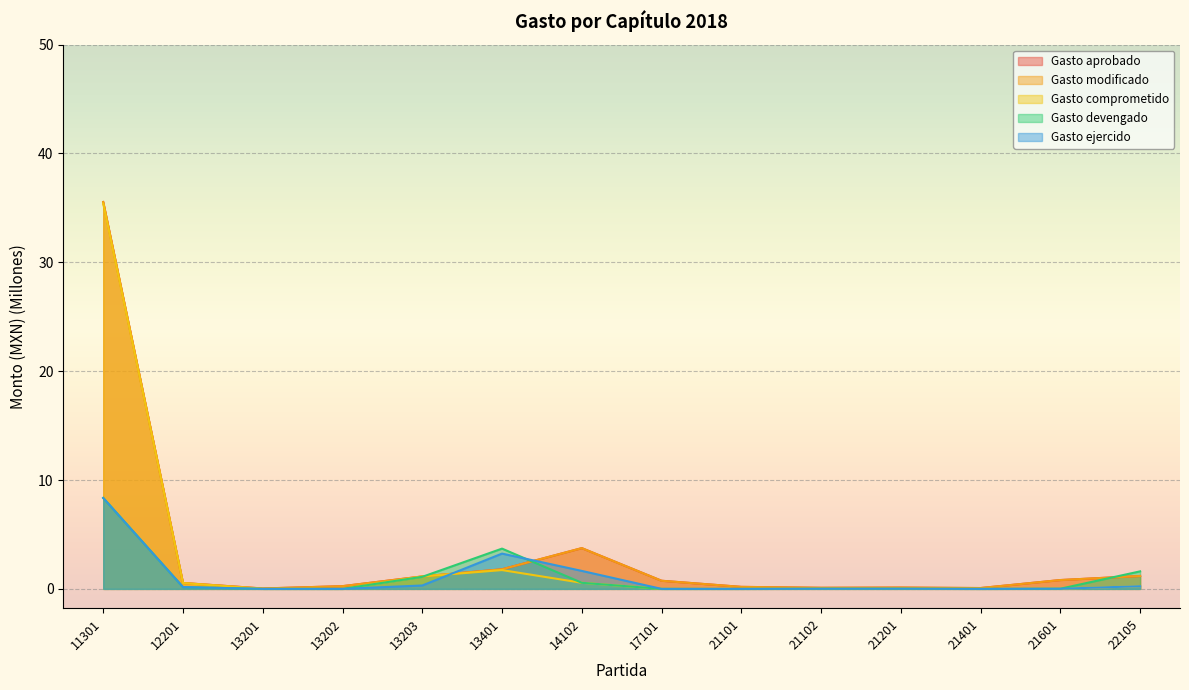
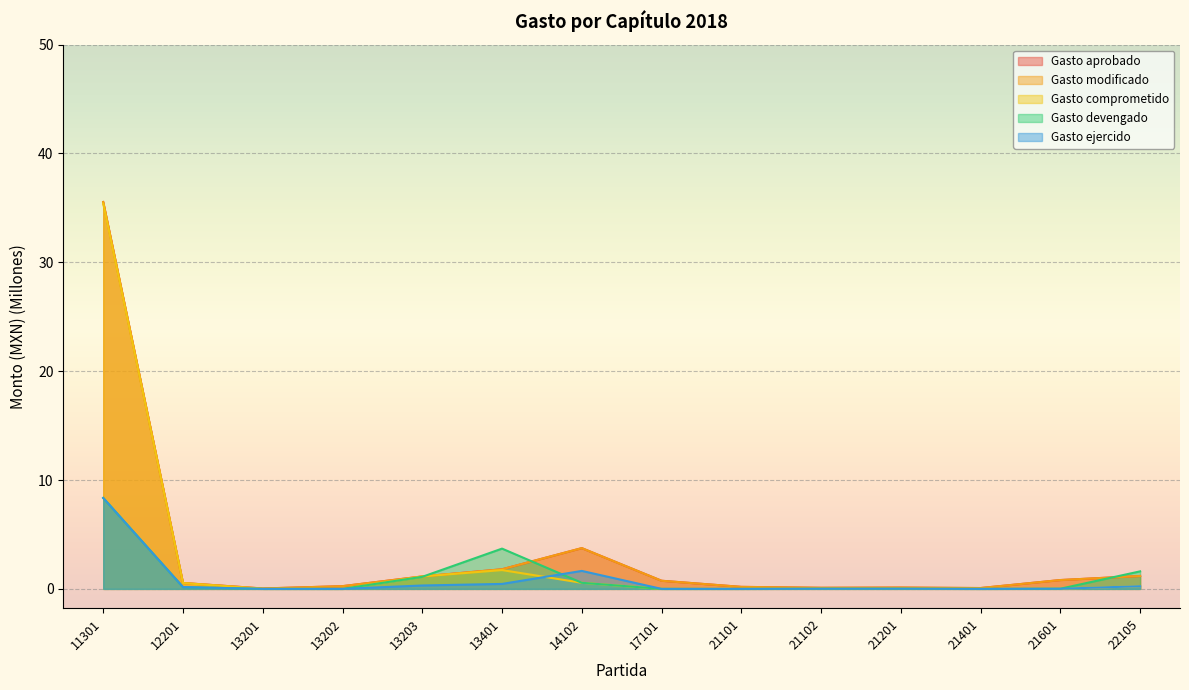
Gasto ejercido, 13401: 3.2 -> 0.5
